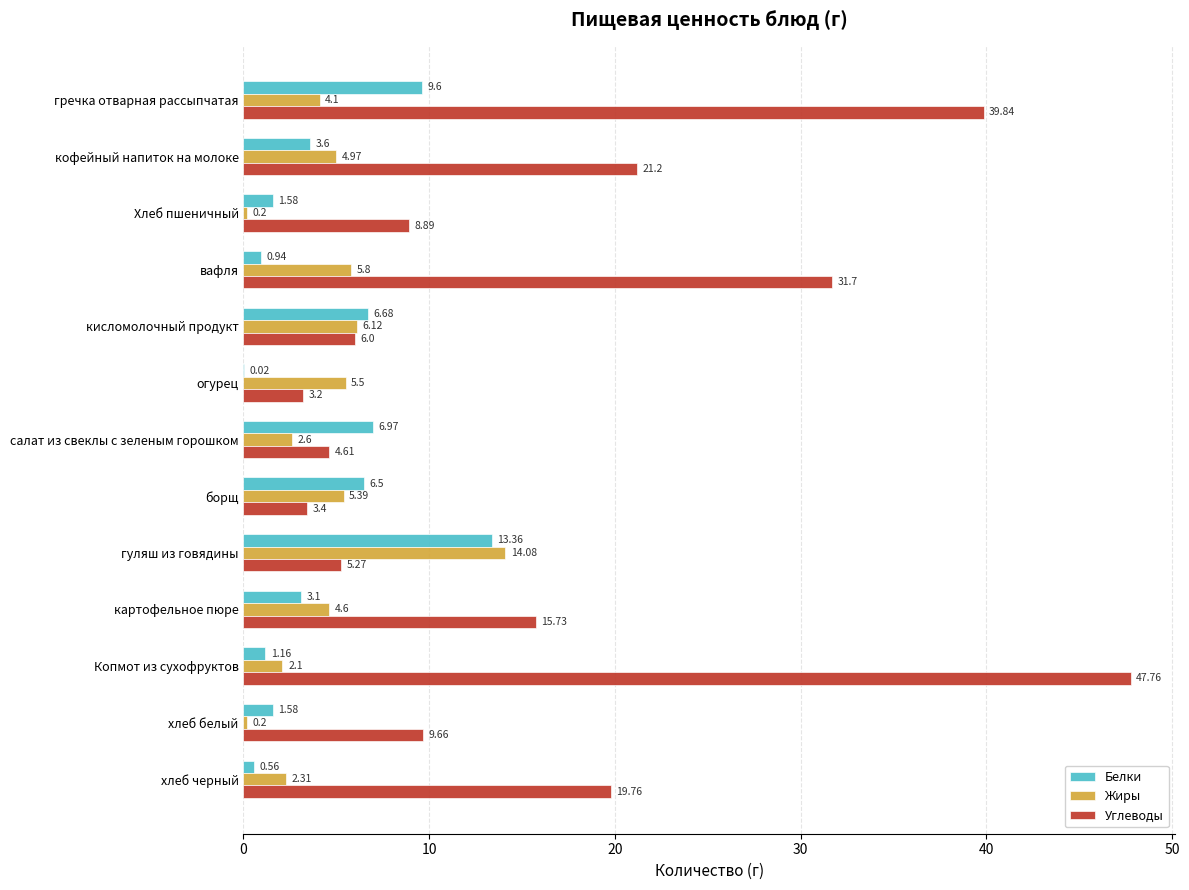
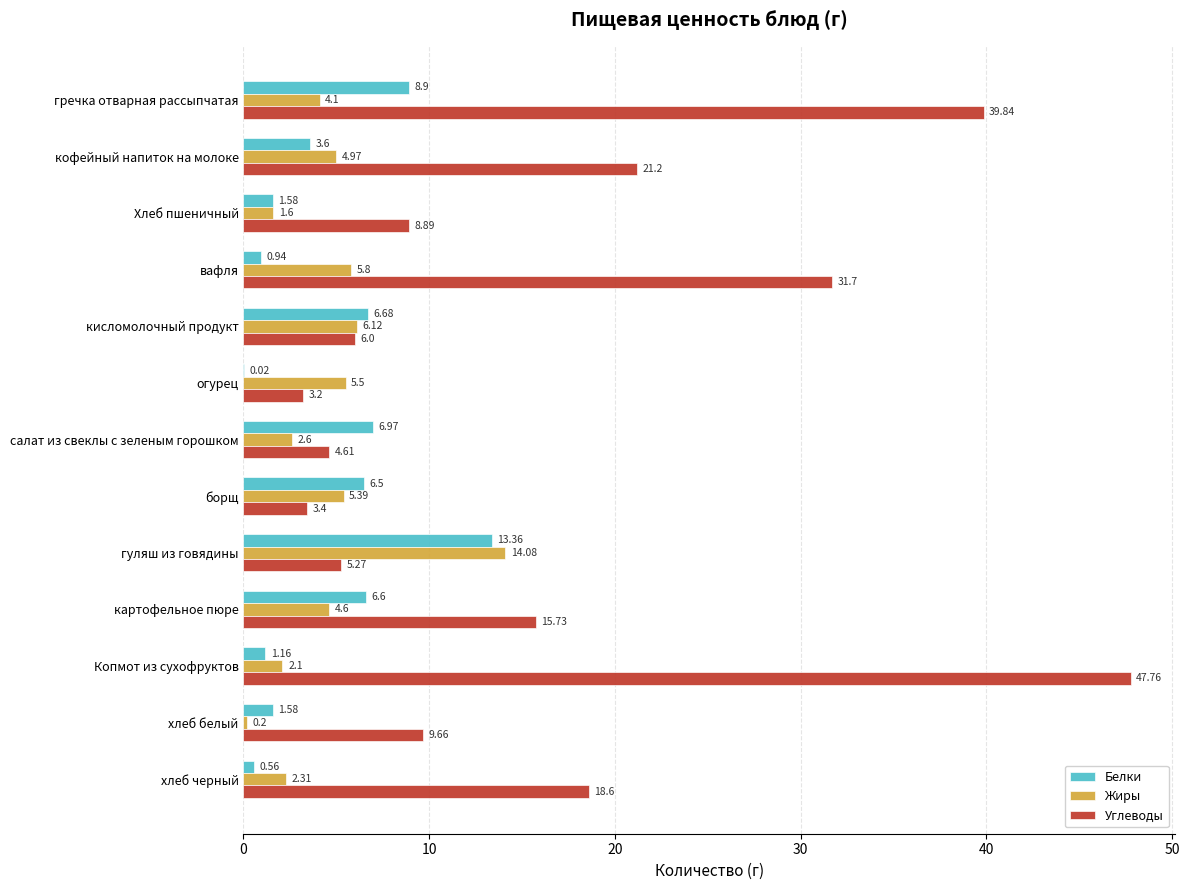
Белки, гречка отварная рассыпчатая: 9.6 -> 8.9
Жиры, Хлеб пшеничный: 0.2 -> 1.6
Белки, картофельное пюре: 3.1 -> 6.6
Углеводы, хлеб черный: 19.76 -> 18.6
